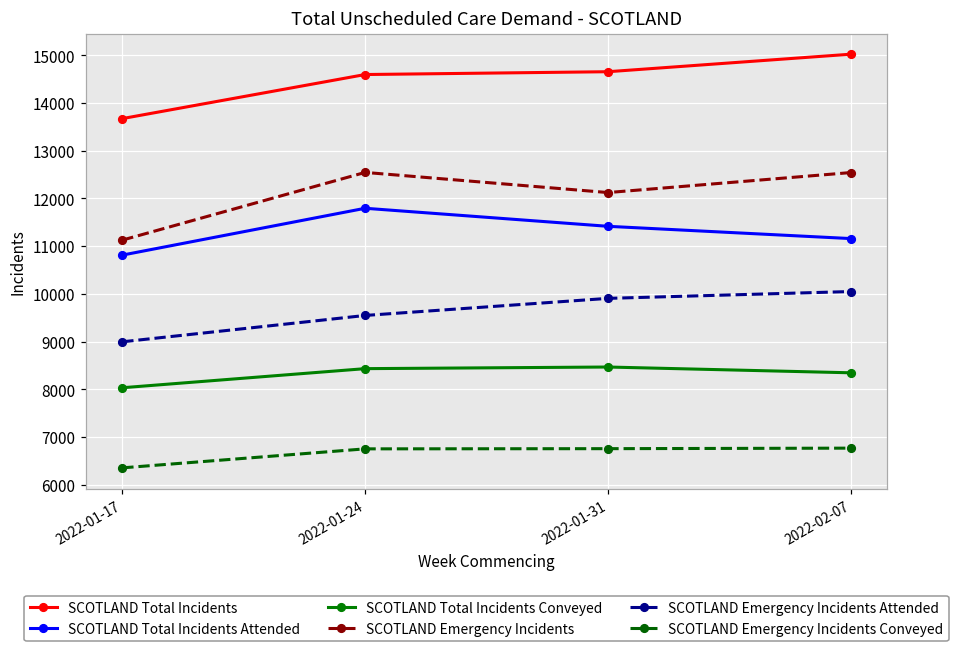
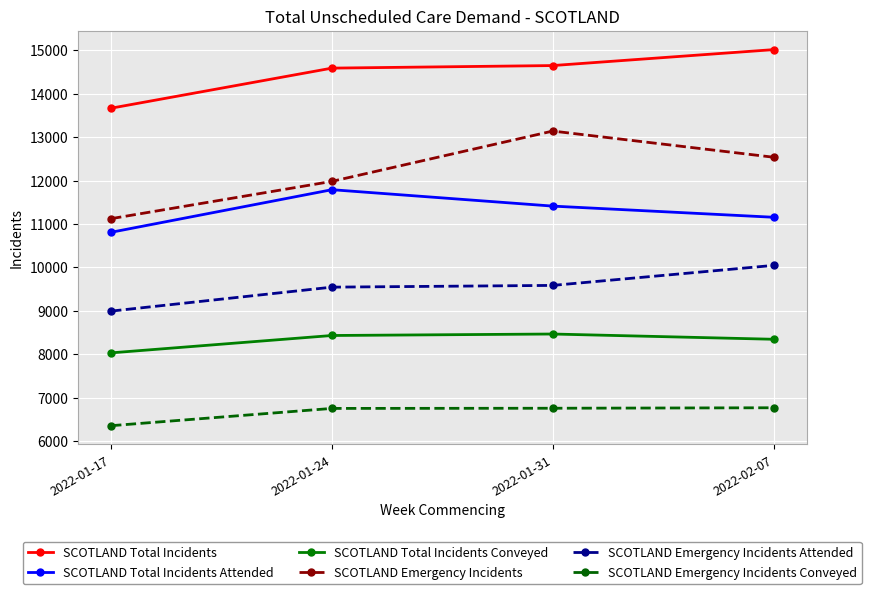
SCOTLAND Emergency Incidents, 2022-01-24: 12500 -> 12000
SCOTLAND Emergency Incidents, 2022-01-31: 12100 -> 13100
SCOTLAND Emergency Incidents Attended, 2022-01-31: 9900 -> 9600
